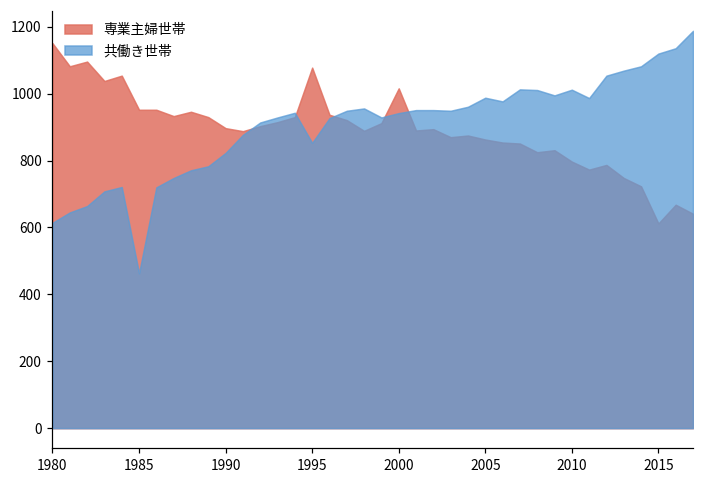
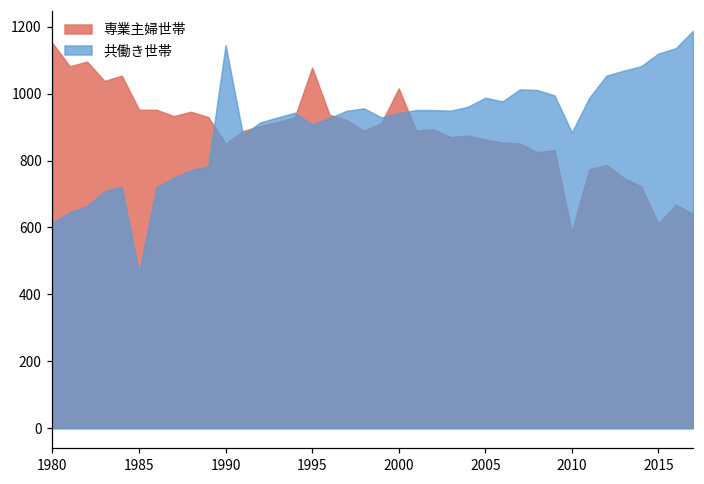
専業主婦世帯, 1990: 900 -> 850
共働き世帯, 1990: 820 -> 1150
共働き世帯, 1995: 850 -> 910
専業主婦世帯, 2010: 800 -> 590
共働き世帯, 2010: 1010 -> 880
